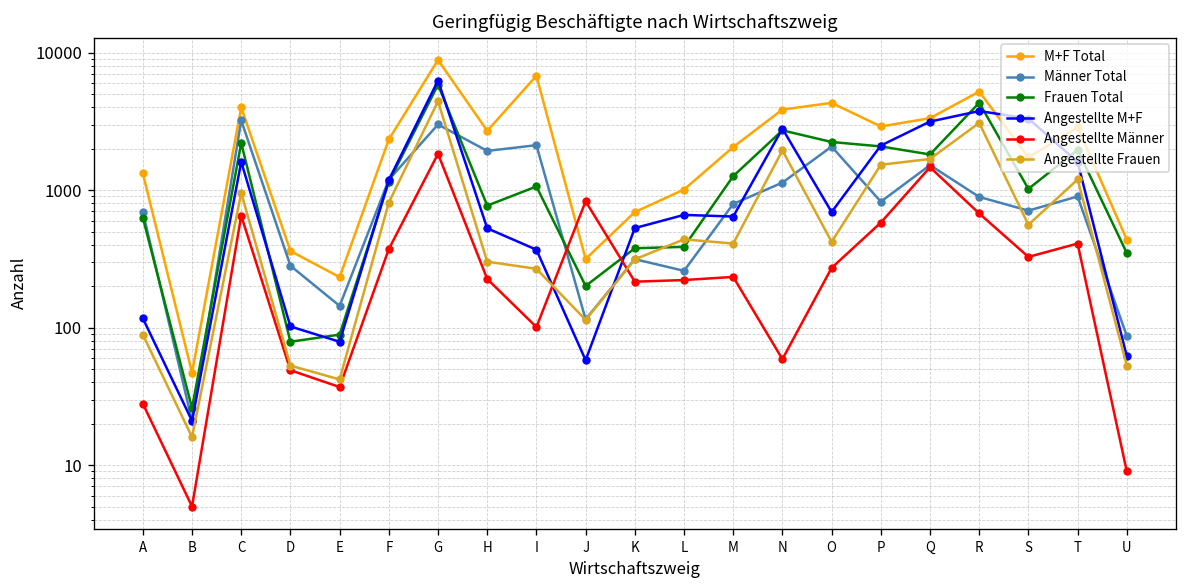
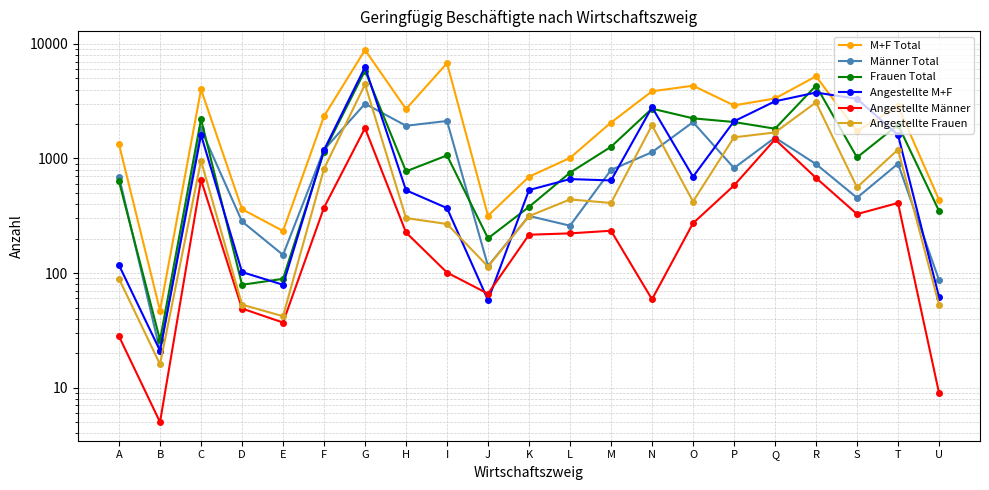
Männer Total, C: 3200 -> 1800
Angestellte Männer, J: 800 -> 70
Frauen Total, L: 390 -> 800
Männer Total, S: 700 -> 450
